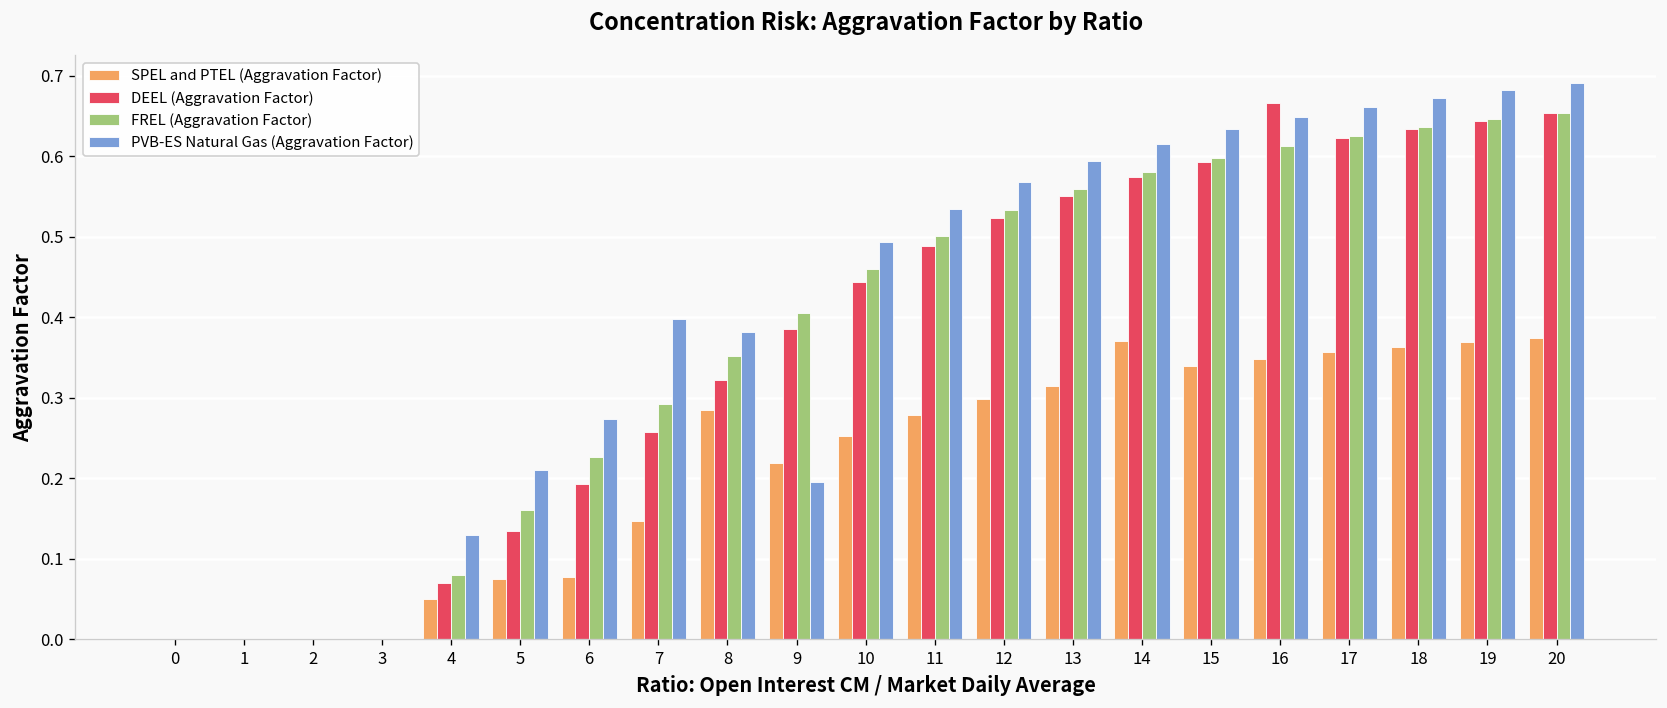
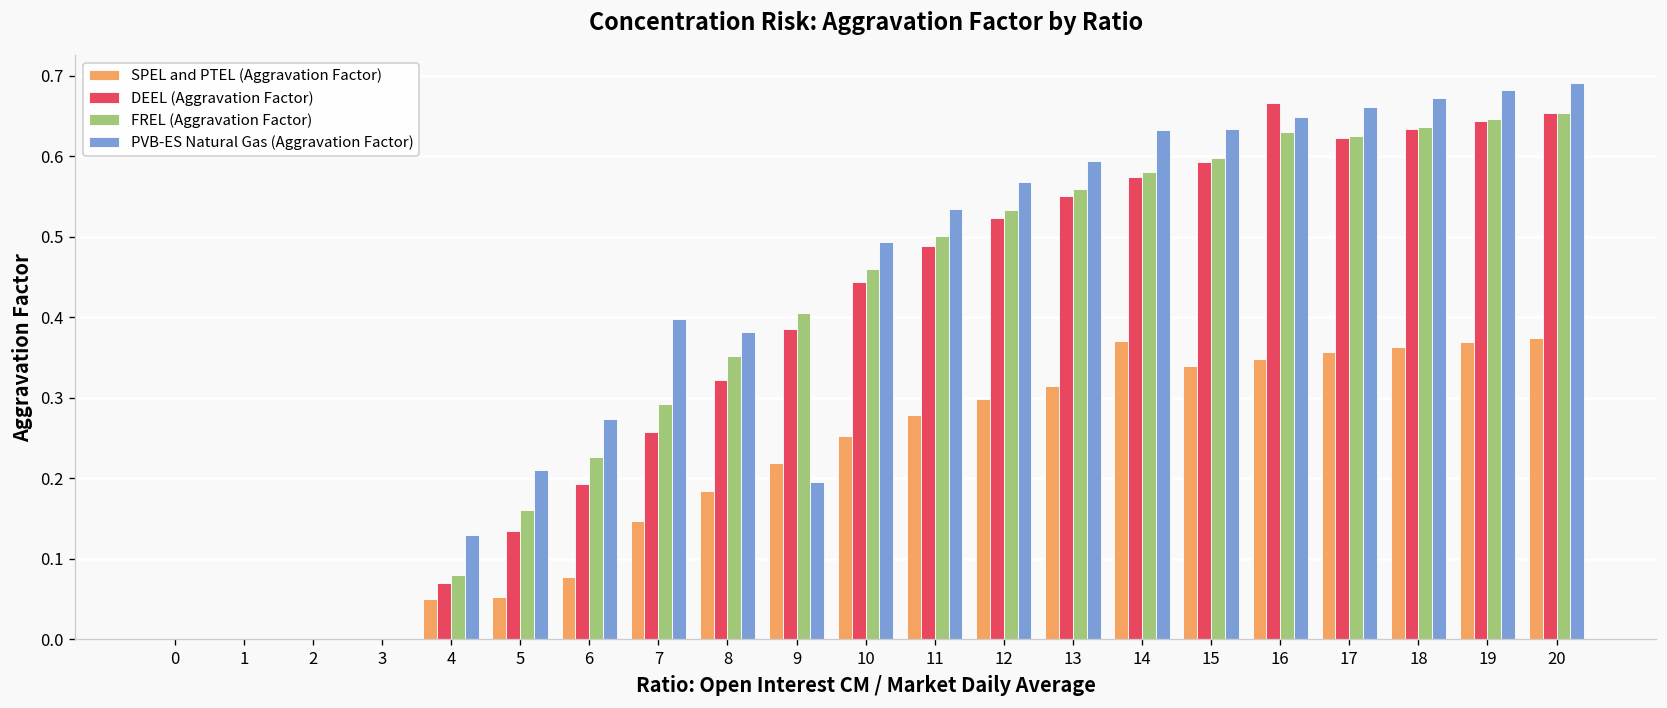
SPEL and PTEL (Aggravation Factor), 5: 0.08 -> 0.05
SPEL and PTEL (Aggravation Factor), 8: 0.28 -> 0.18
PVB-ES Natural Gas (Aggravation Factor), 14: 0.62 -> 0.63
FREL (Aggravation Factor), 16: 0.61 -> 0.63
